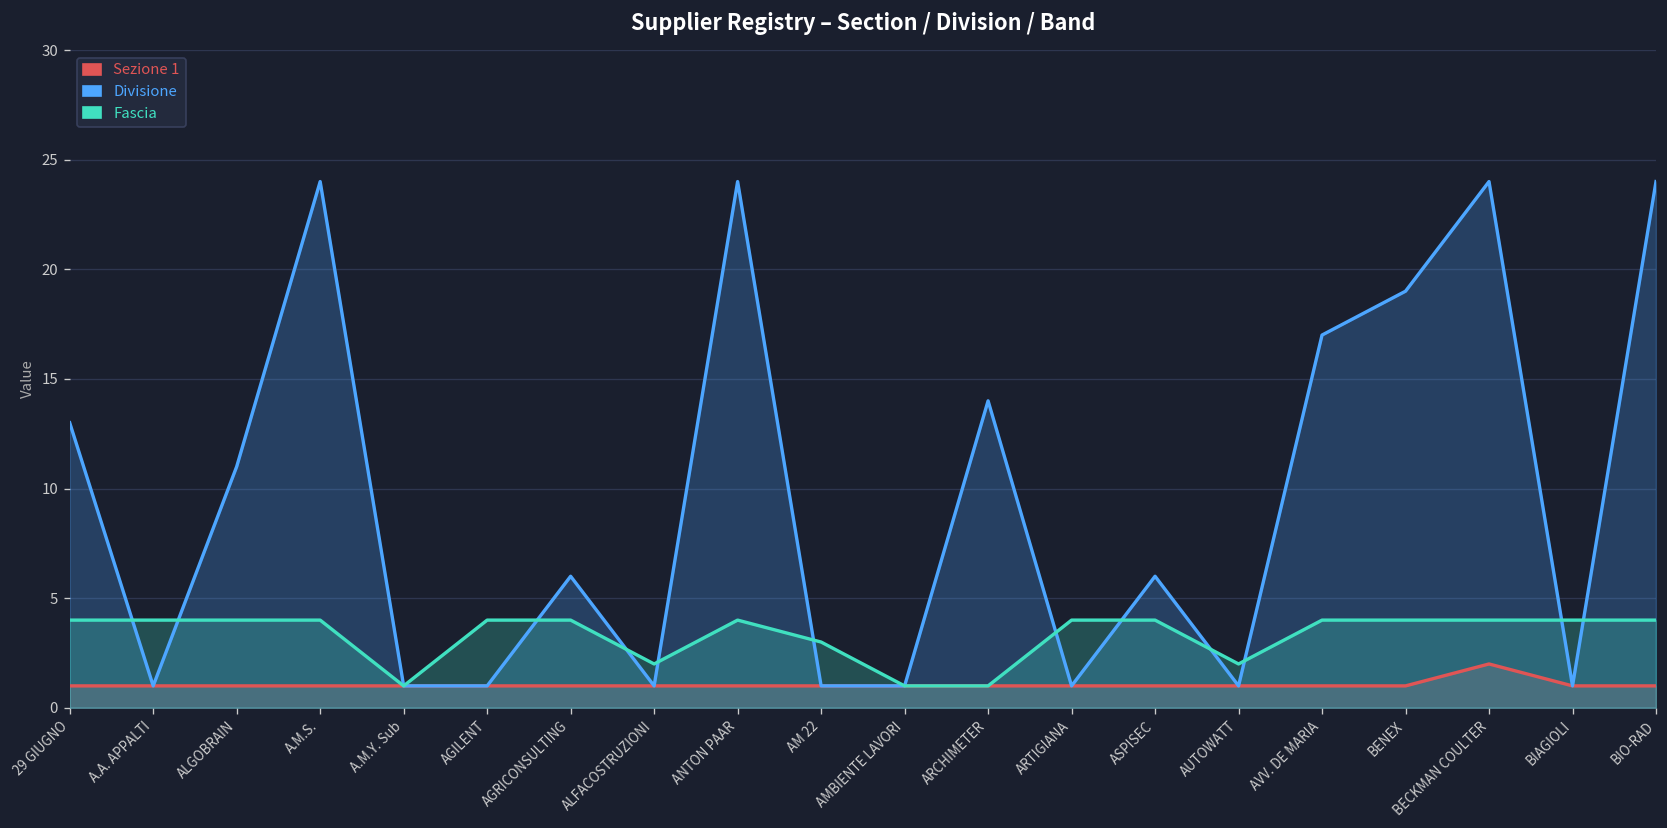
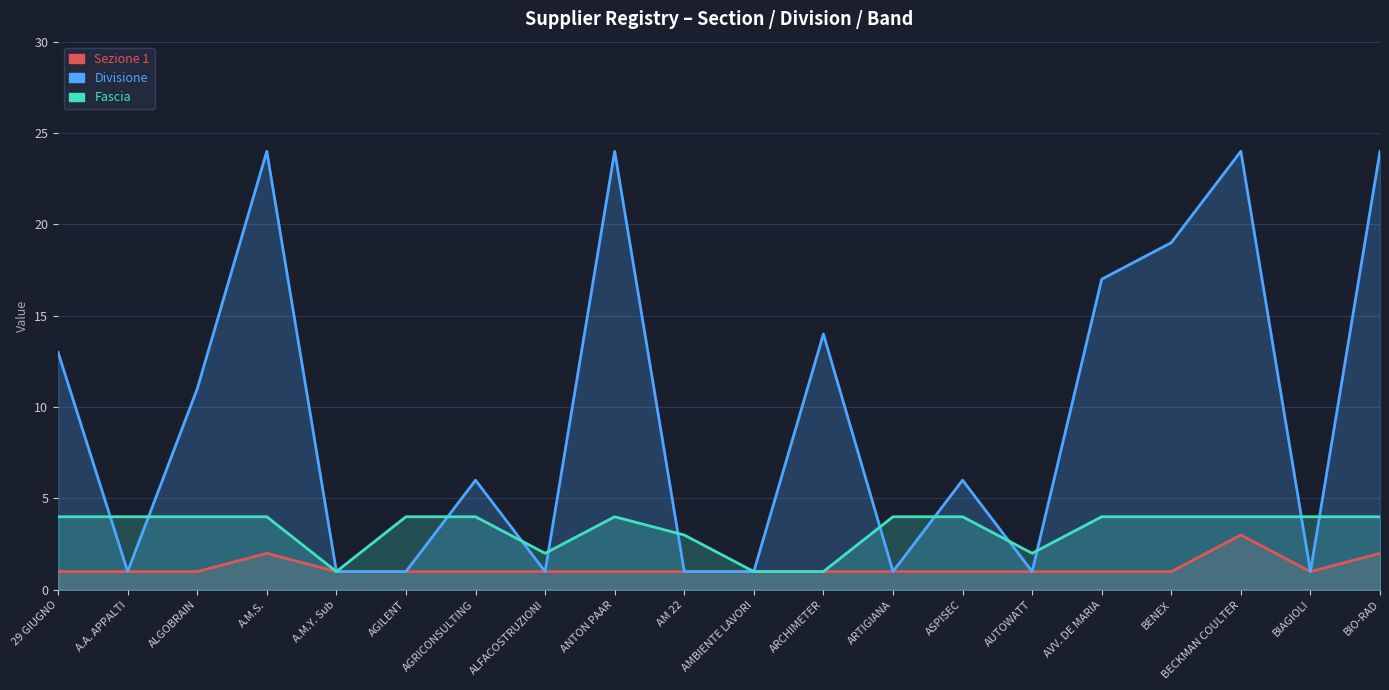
Sezione 1, A.M.S.: 1 -> 2
Sezione 1, BECKMAN COULTER: 2 -> 3
Sezione 1, BIO-RAD: 1 -> 2
